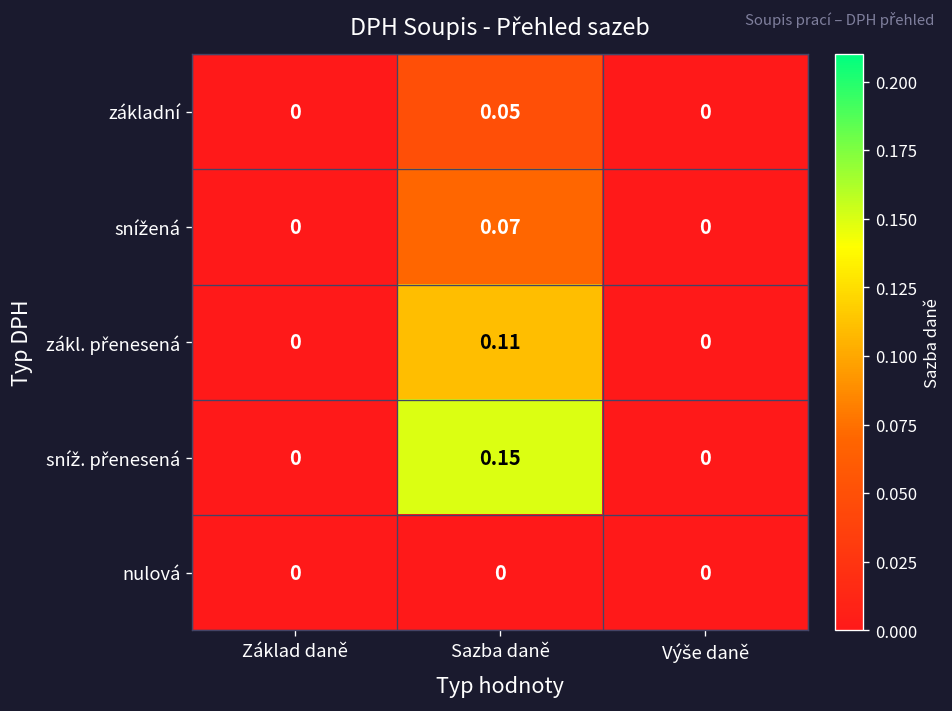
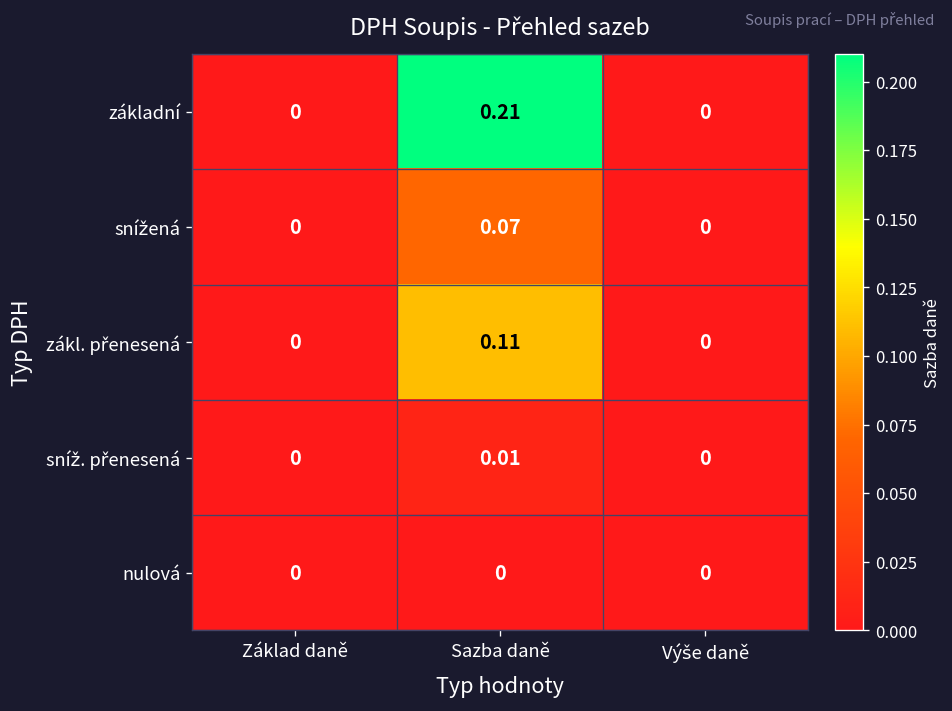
základní, Sazba daně: 0.05 -> 0.21
sníž. přenesená, Sazba daně: 0.15 -> 0.01
